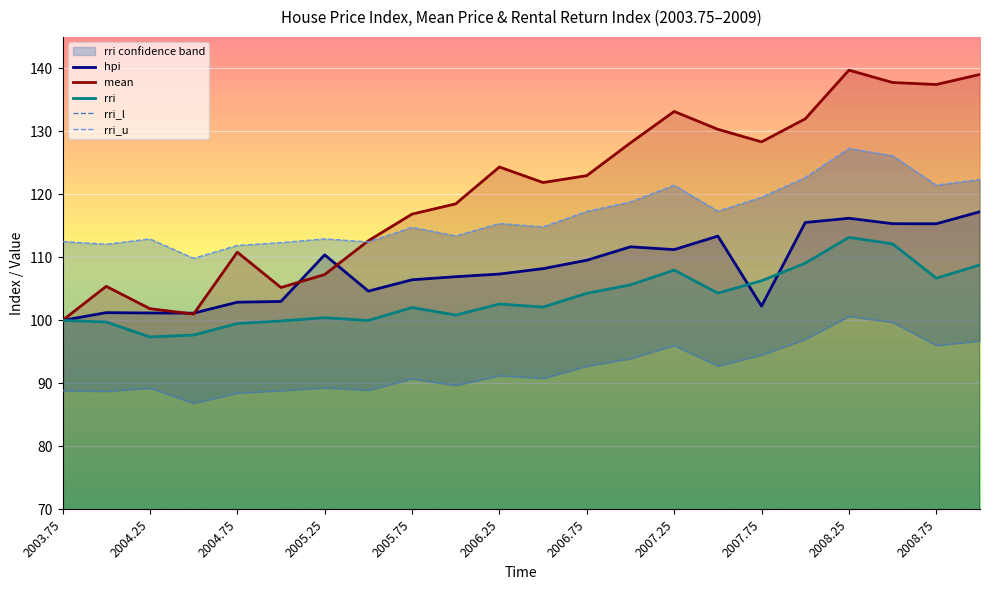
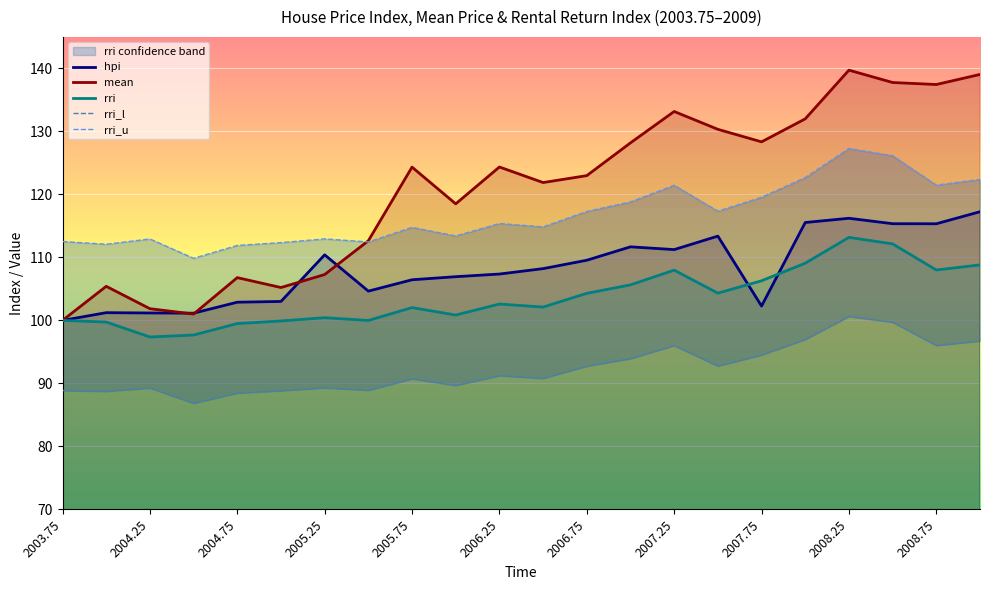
mean, 2004.75: 111 -> 107
mean, 2005.75: 117 -> 124
rri, 2008.75: 107 -> 108
